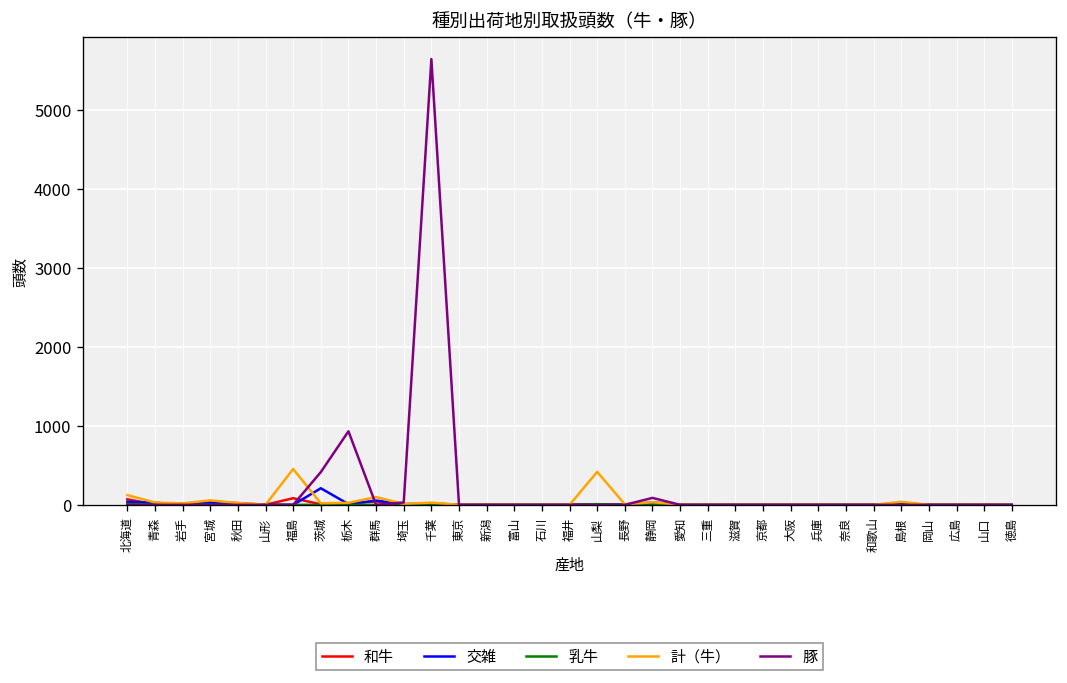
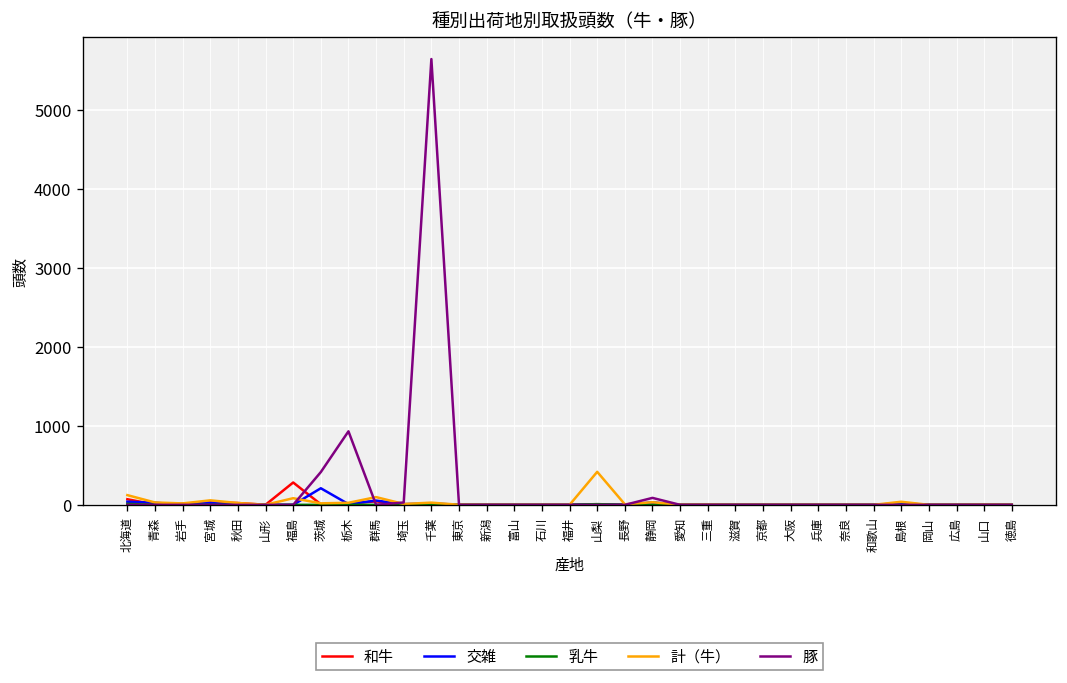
和牛, 福島: 100 -> 300
計（牛）, 福島: 500 -> 100
